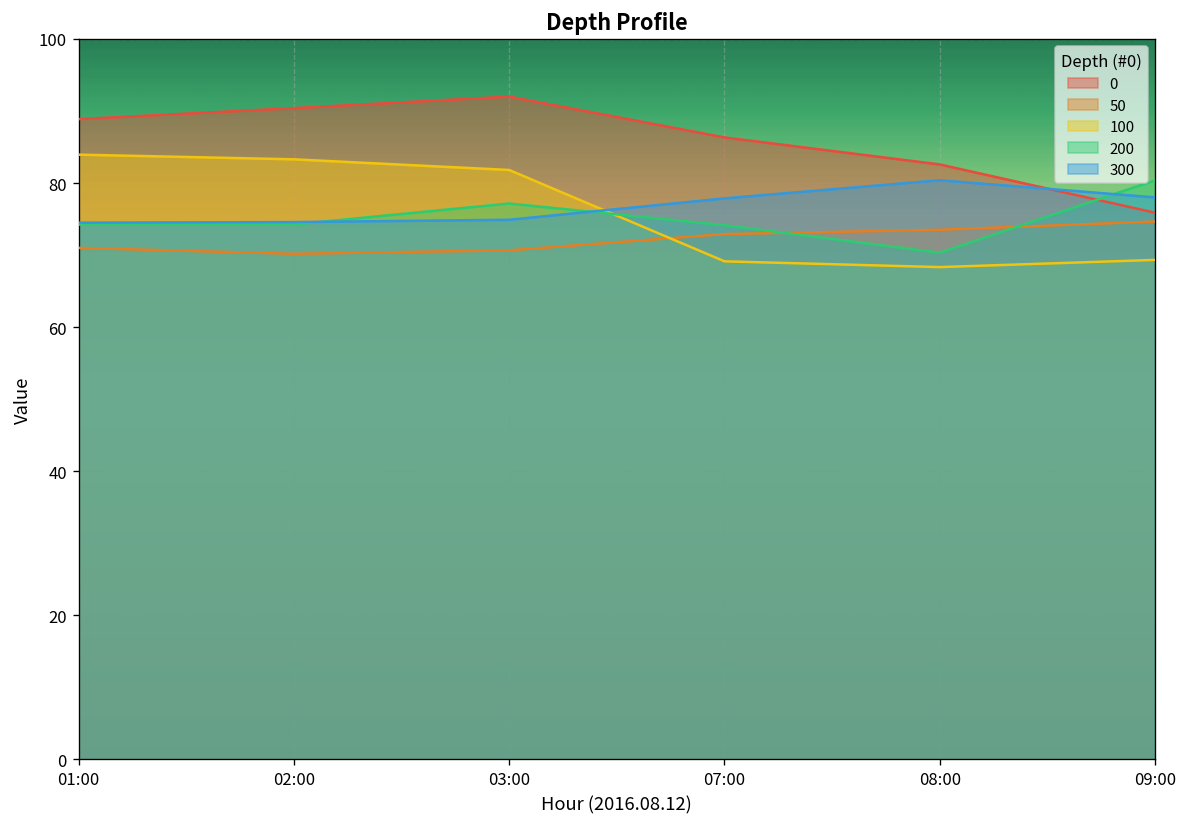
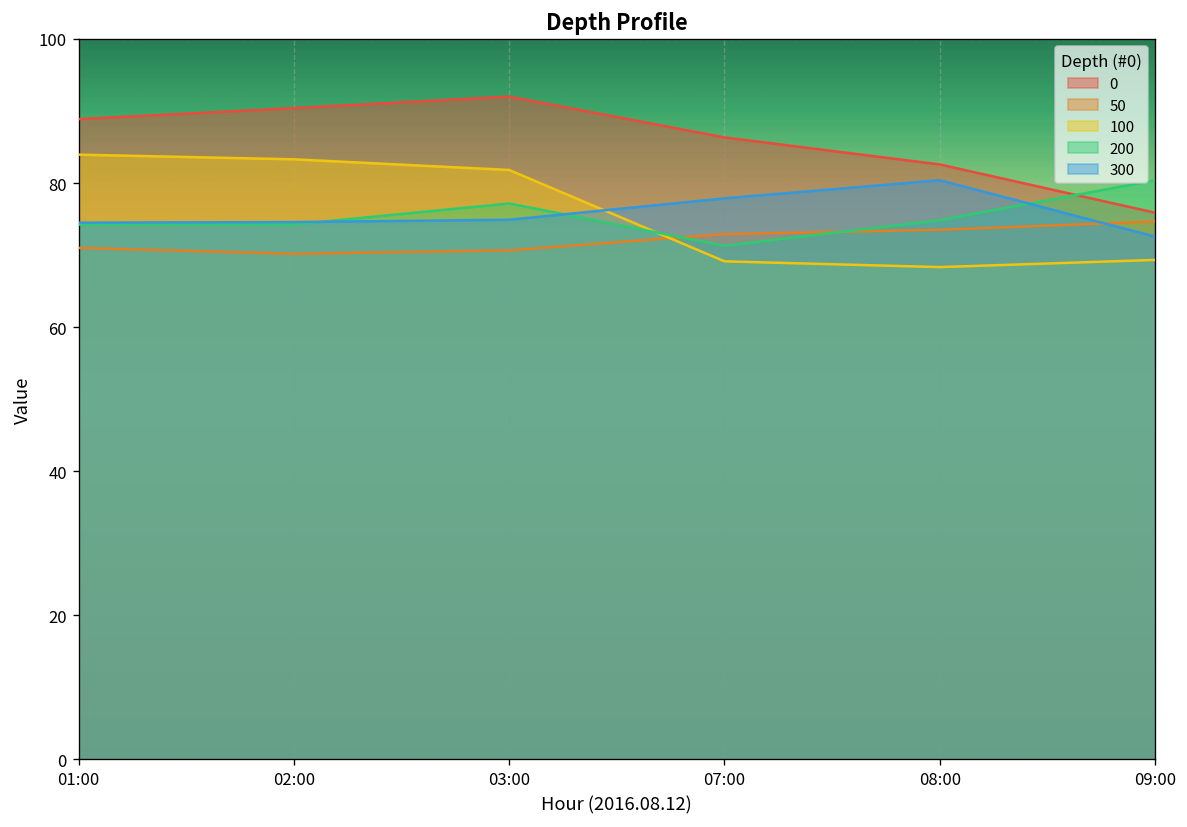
200, 07:00: 74 -> 71
200, 08:00: 70 -> 75
300, 09:00: 78 -> 73
